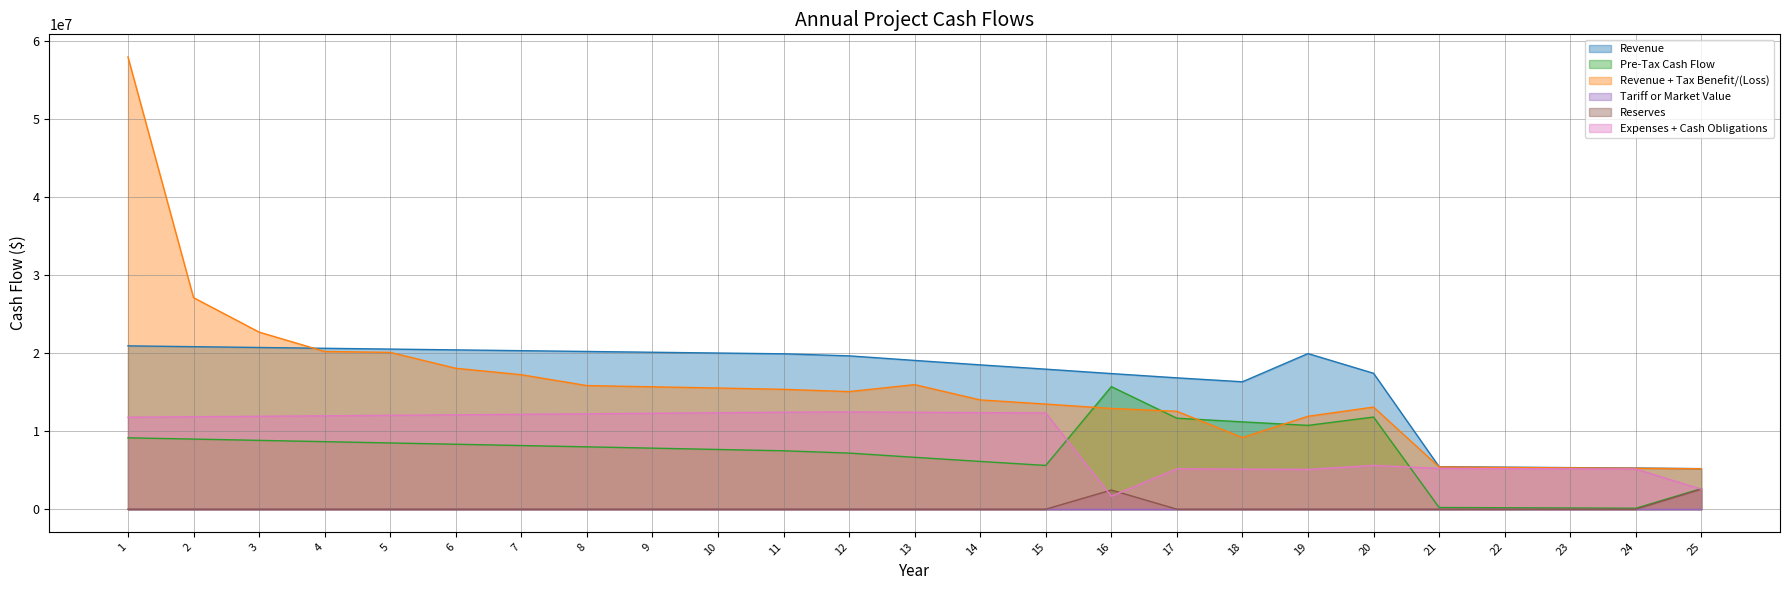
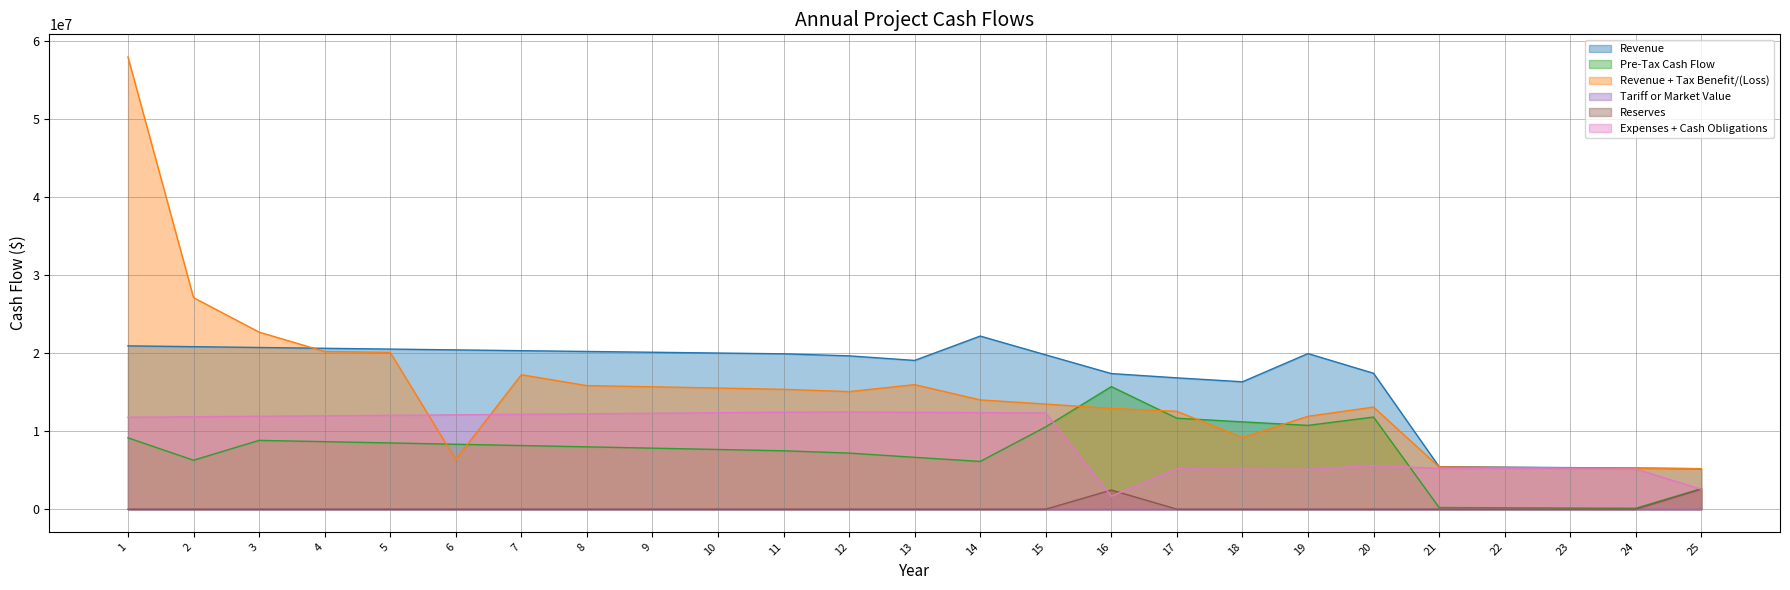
Pre-Tax Cash Flow, 2: 9000000 -> 6000000
Revenue + Tax Benefit/(Loss), 6: 18000000 -> 6000000
Revenue, 14: 19000000 -> 22000000
Revenue, 15: 18000000 -> 20000000
Pre-Tax Cash Flow, 15: 6000000 -> 11000000
